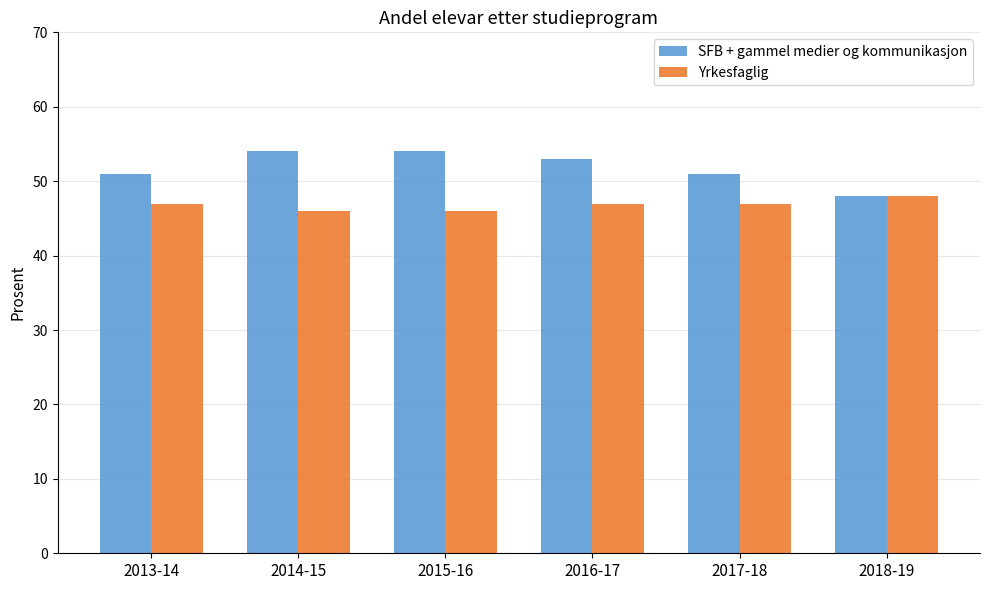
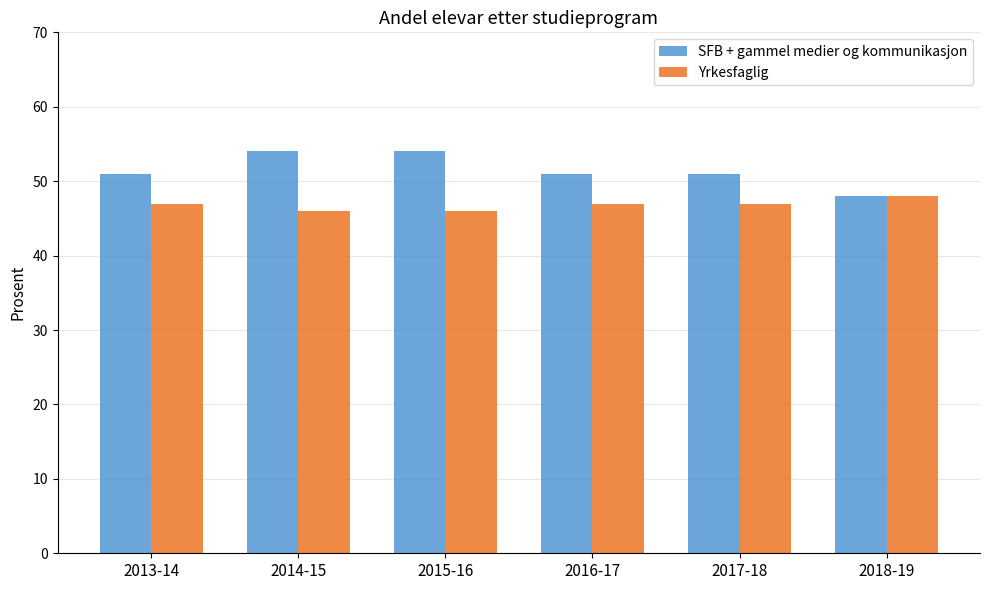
SFB + gammel medier og kommunikasjon, 2016-17: 53 -> 51
